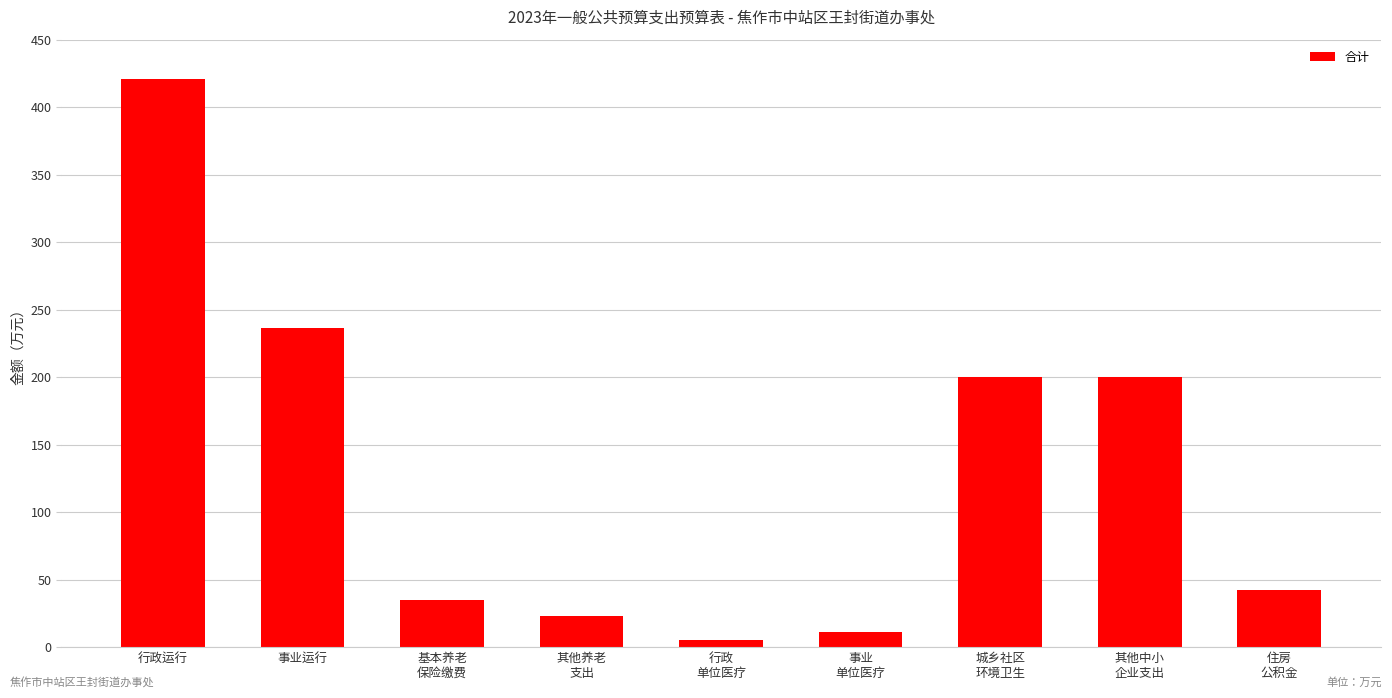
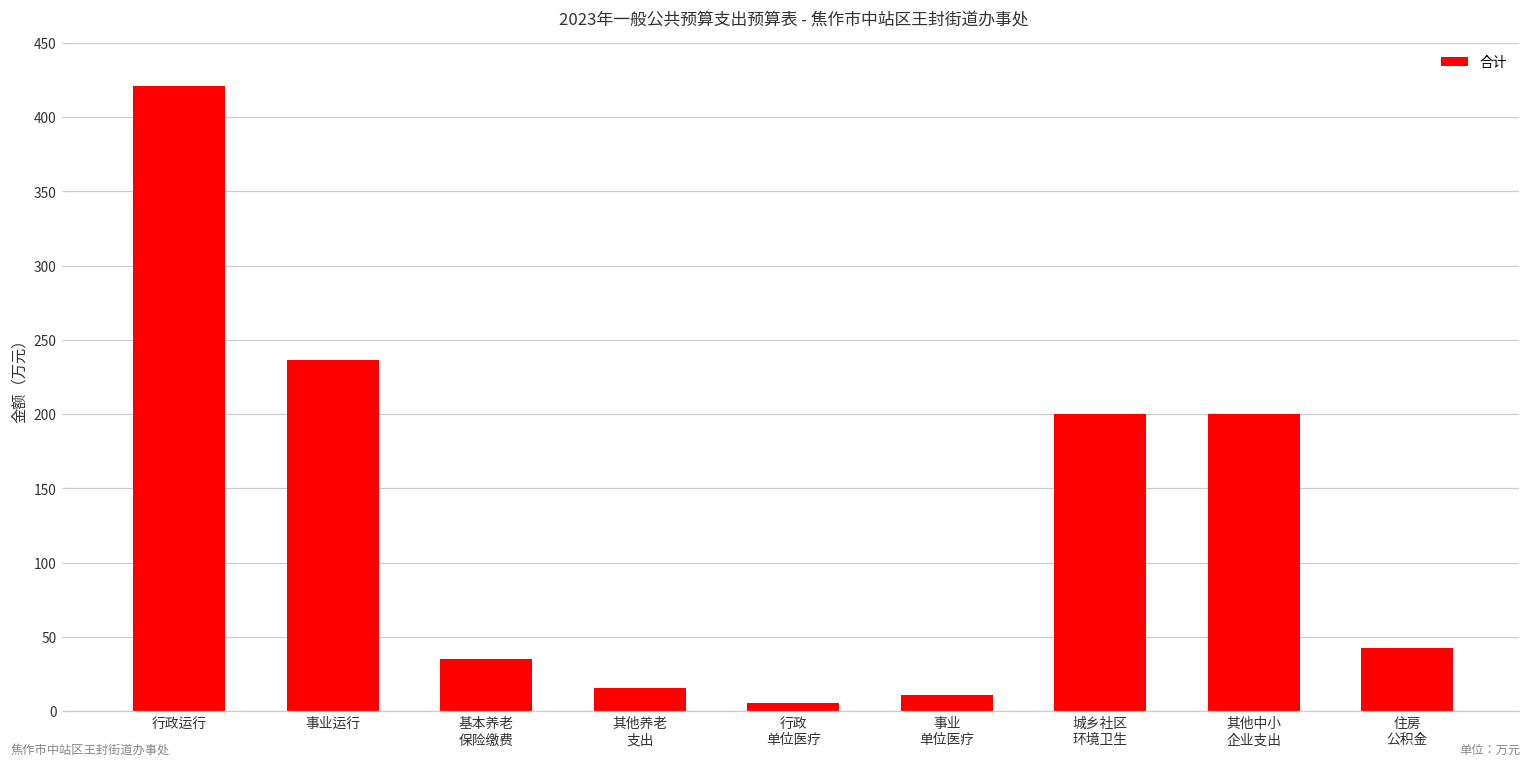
其他养老 支出: 23 -> 16
